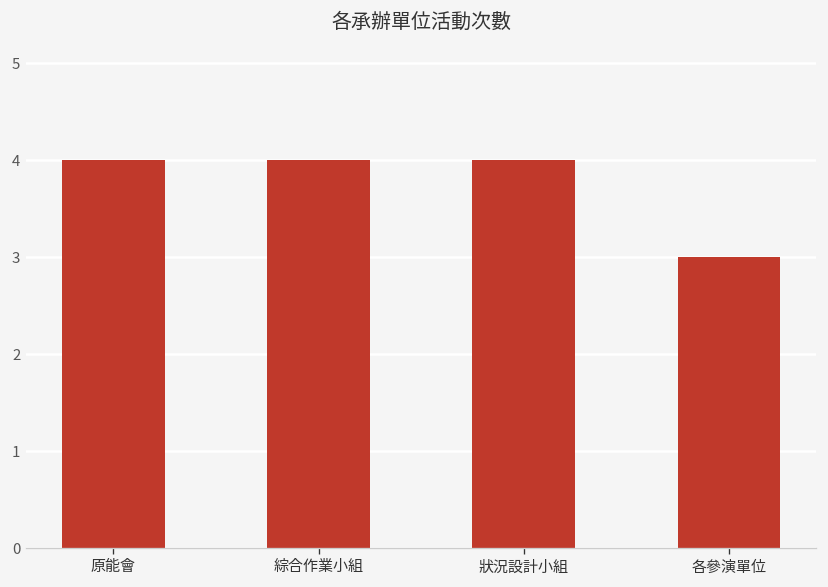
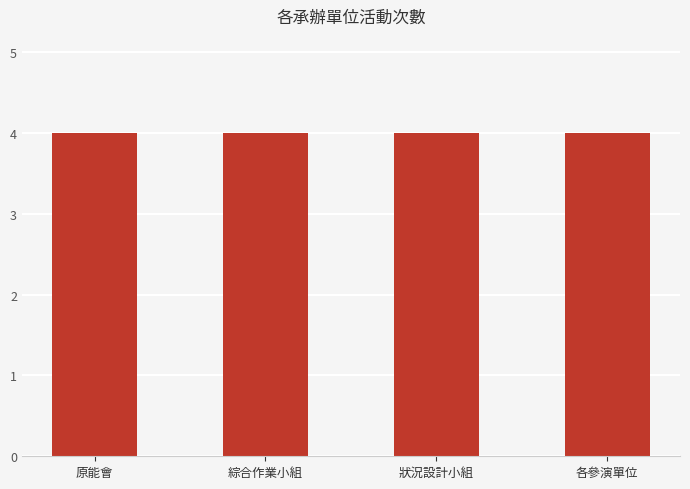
各參演單位: 3 -> 4
